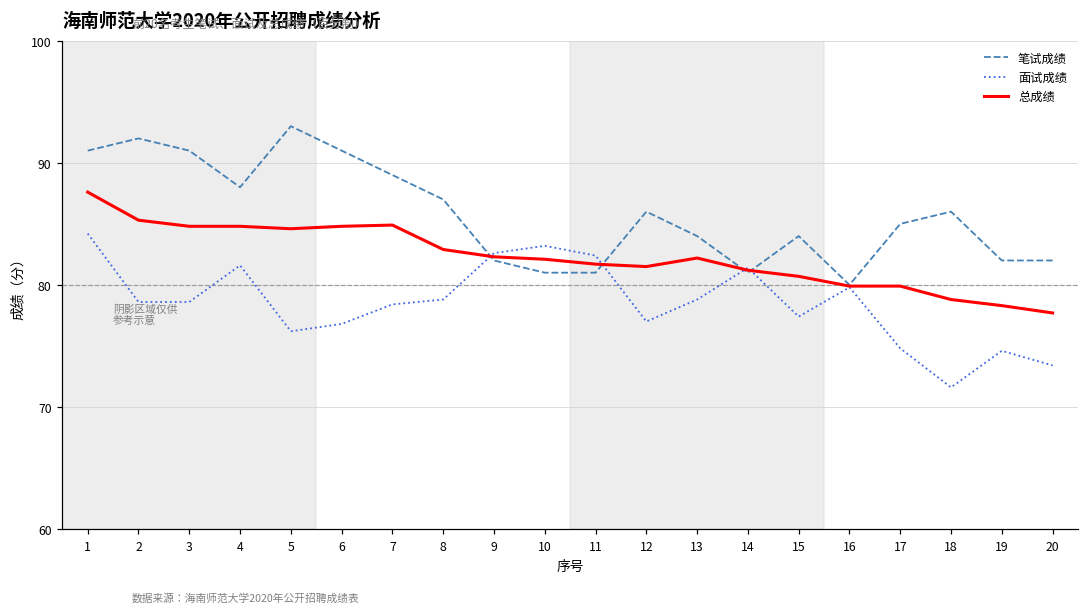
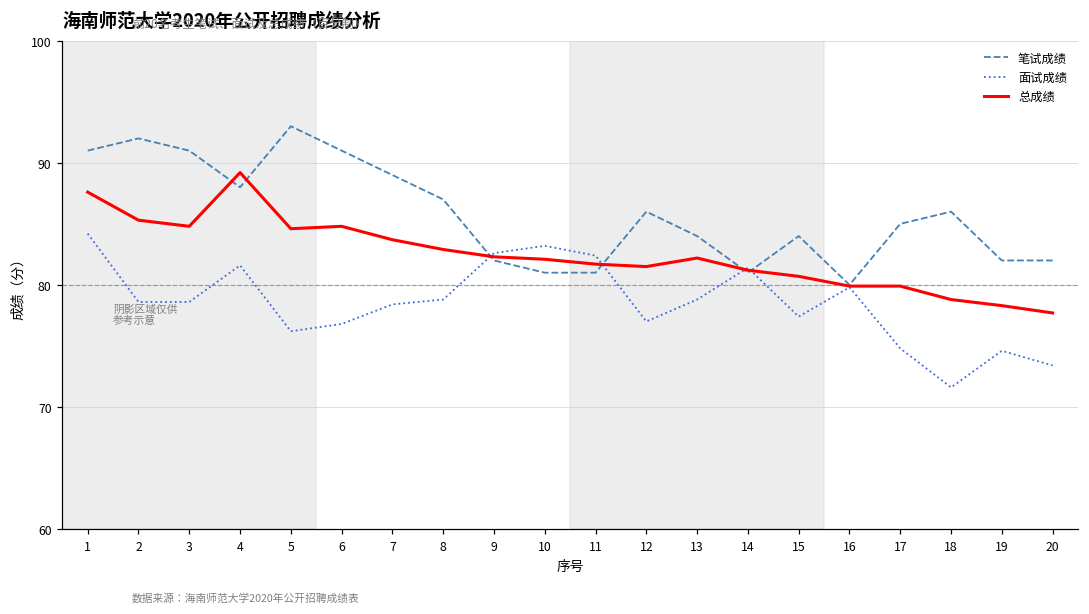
总成绩, 4: 84.8 -> 89.2
总成绩, 7: 84.9 -> 83.7
